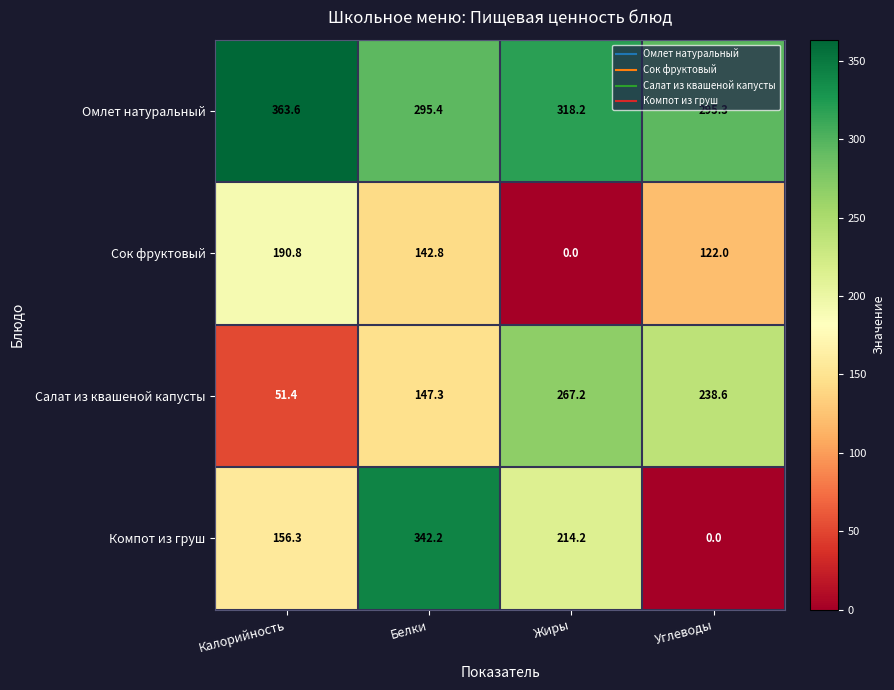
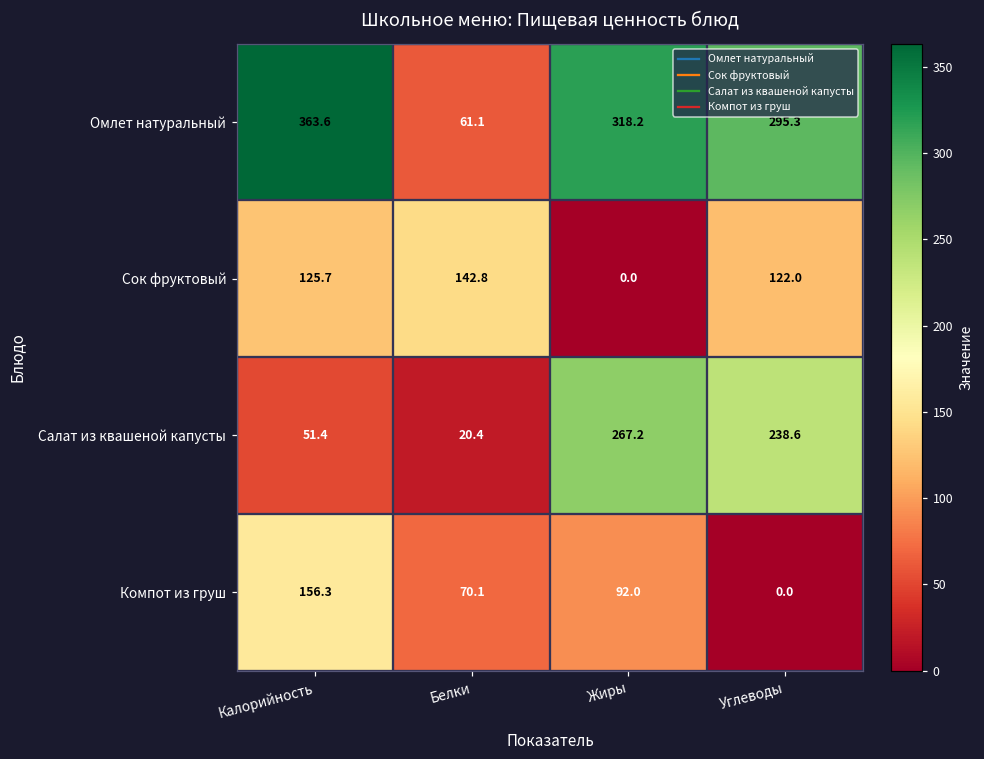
Омлет натуральный, Белки: 295.4 -> 61.1
Сок фруктовый, Калорийность: 190.8 -> 125.7
Салат из квашеной капусты, Белки: 147.3 -> 20.4
Компот из груш, Белки: 342.2 -> 70.1
Компот из груш, Жиры: 214.2 -> 92.0
